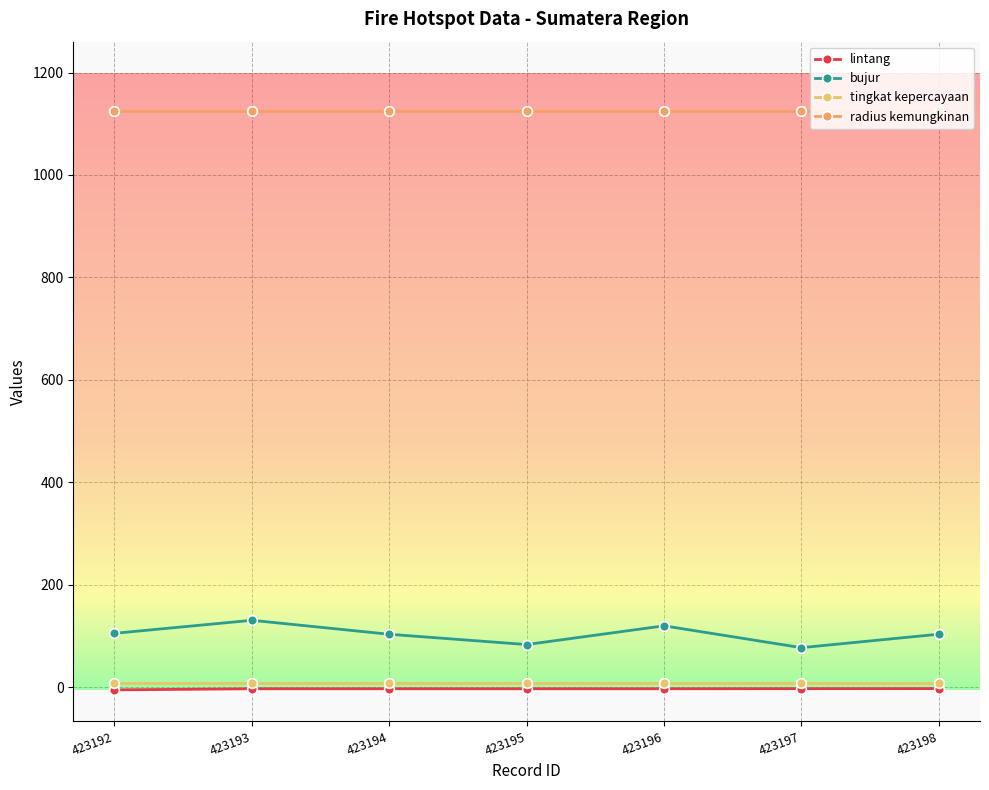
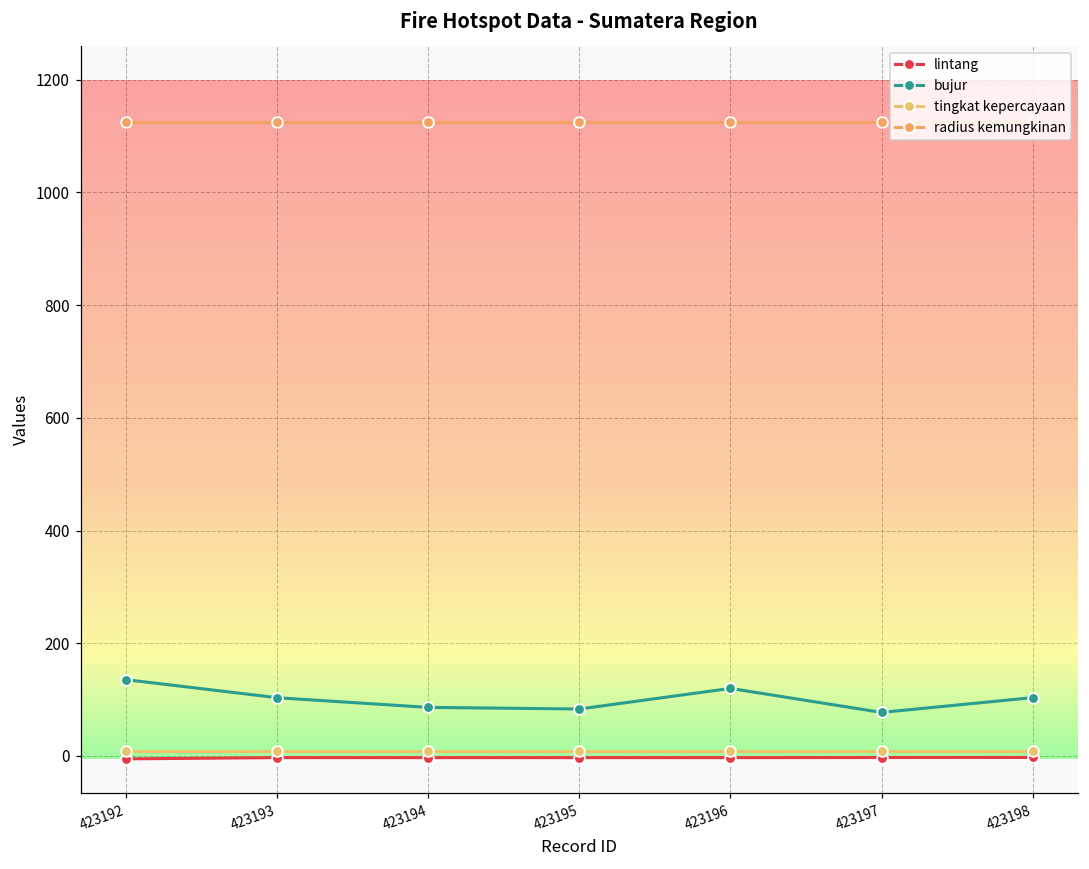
bujur, 423192: 110 -> 140
bujur, 423193: 130 -> 100
bujur, 423194: 100 -> 90
